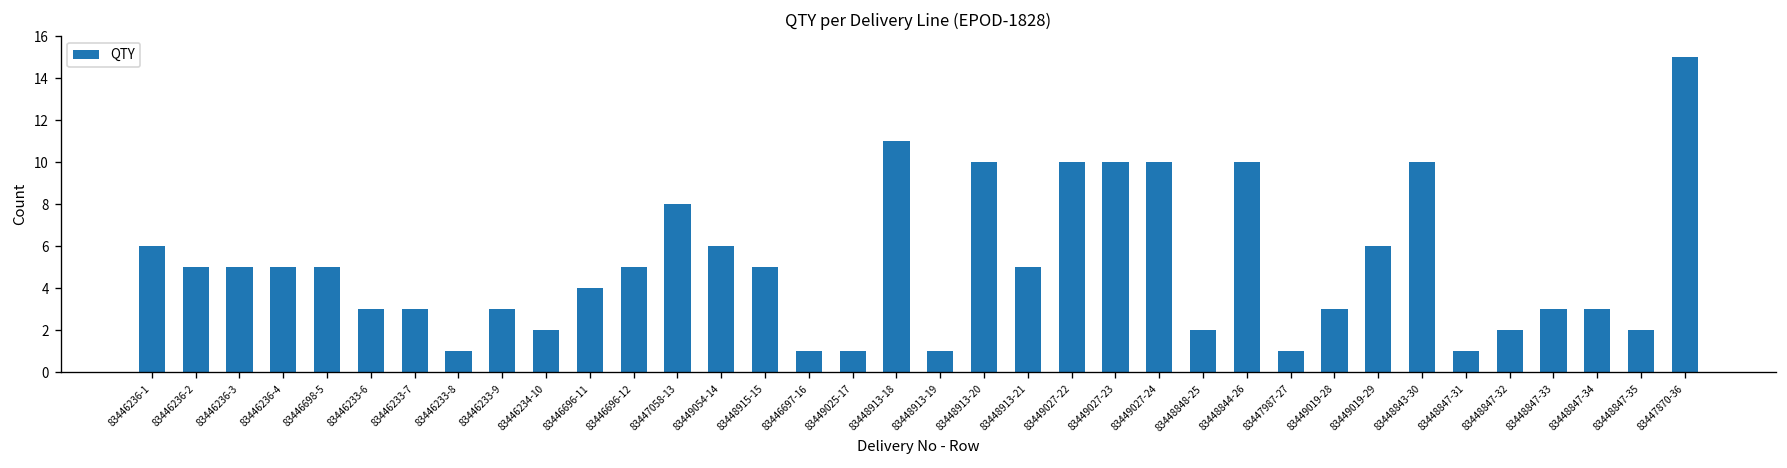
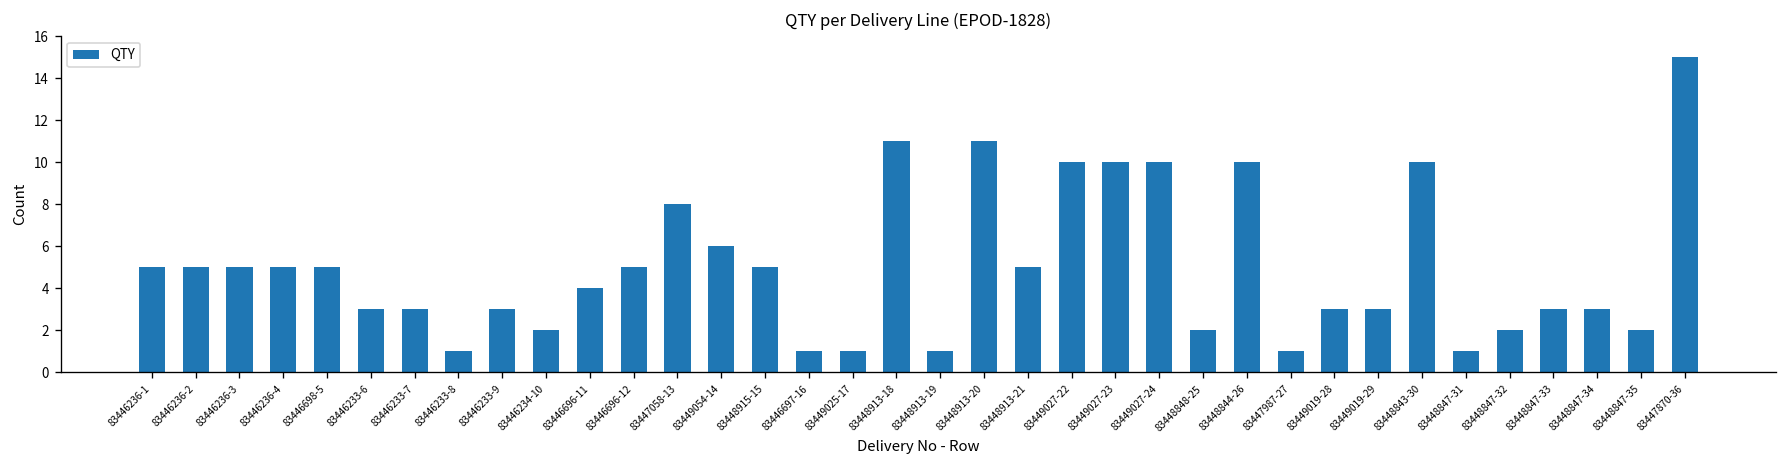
83446236-1: 6 -> 5
83448913-20: 10 -> 11
83449019-29: 6 -> 3
